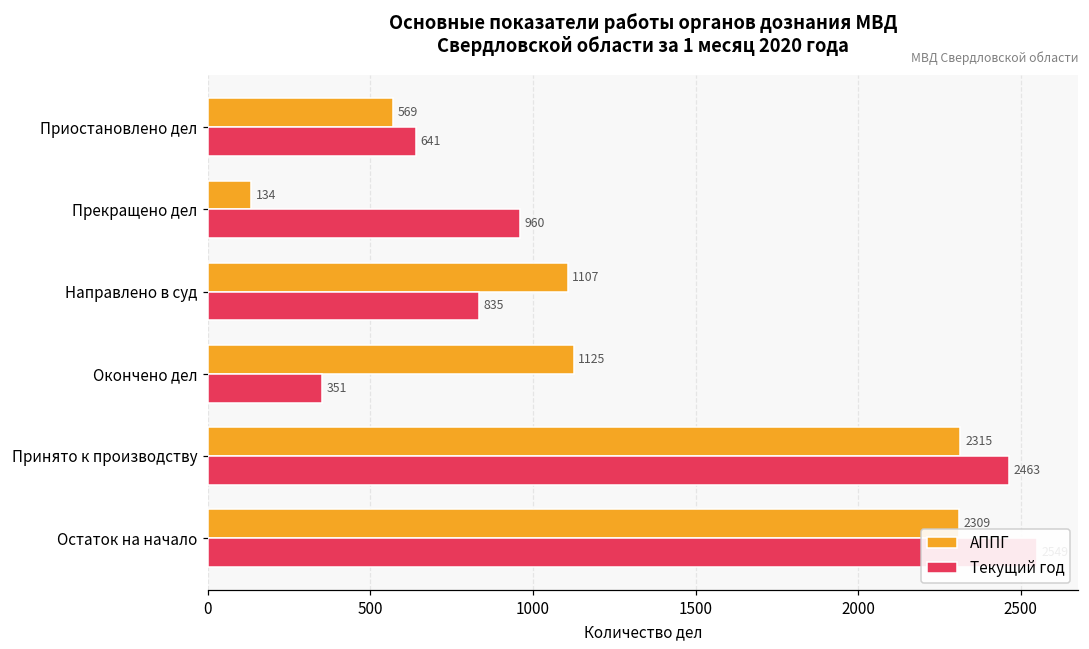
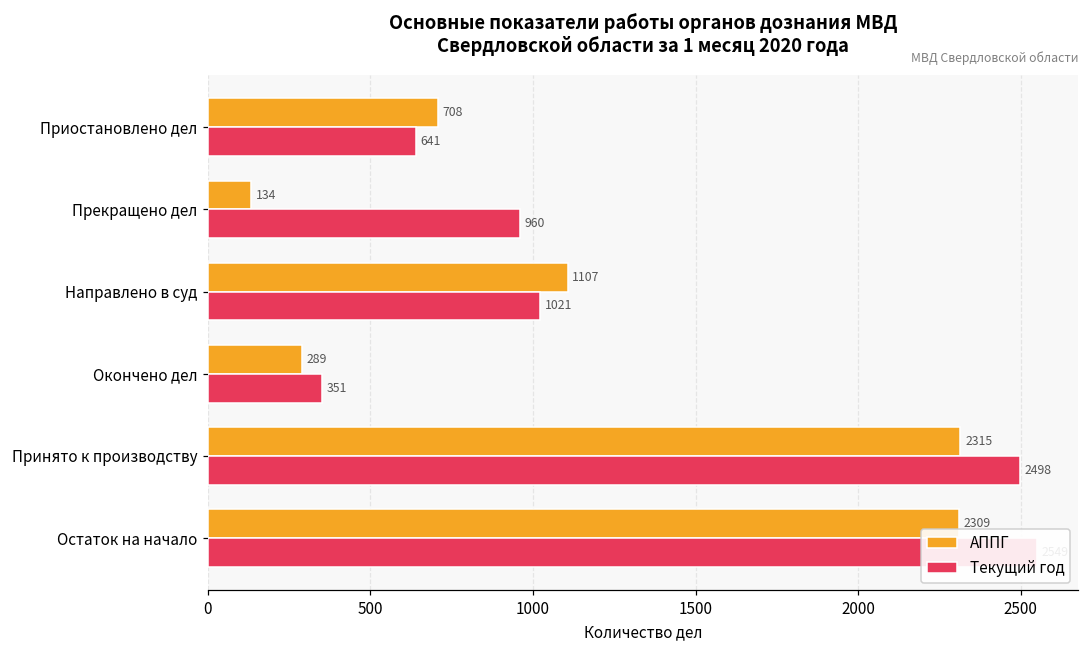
АППГ, Приостановлено дел: 569 -> 708
Текущий год, Направлено в суд: 835 -> 1021
АППГ, Окончено дел: 1125 -> 289
Текущий год, Принято к производству: 2463 -> 2498
